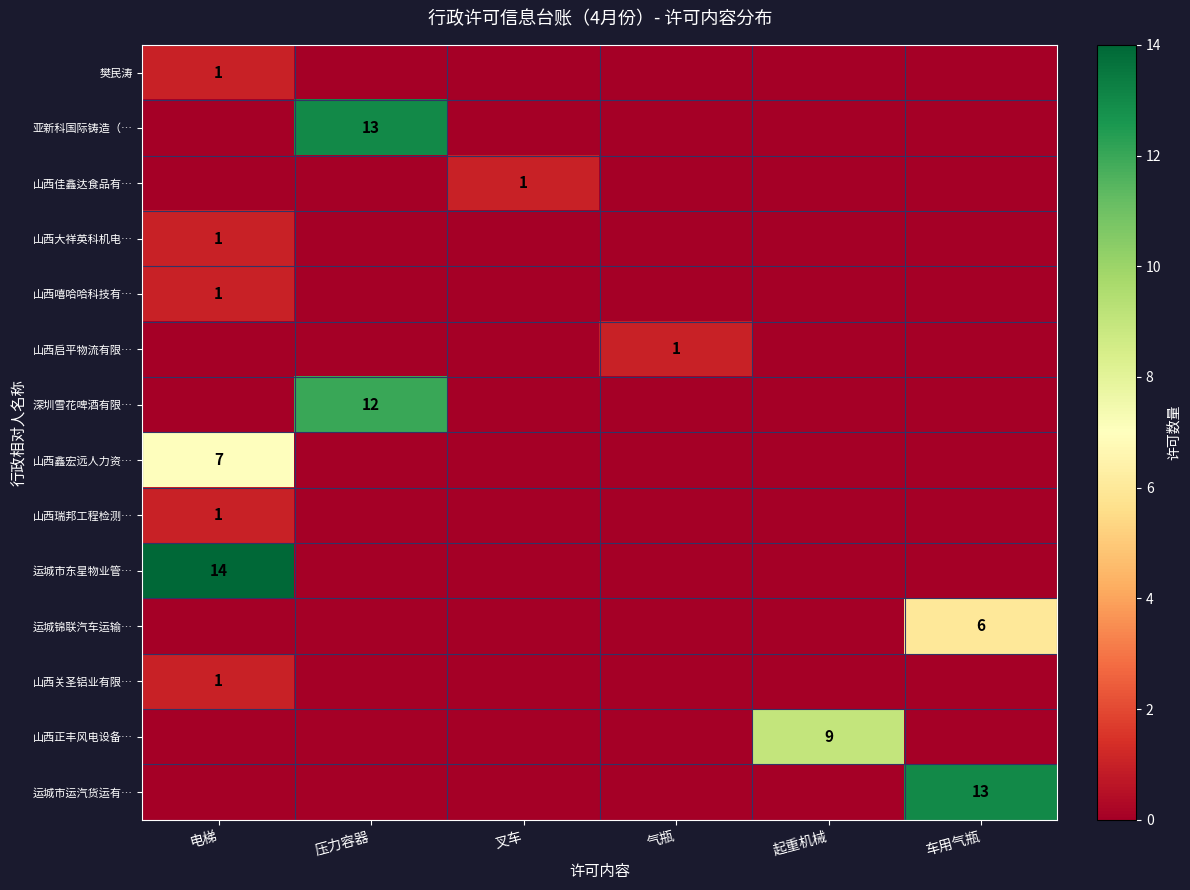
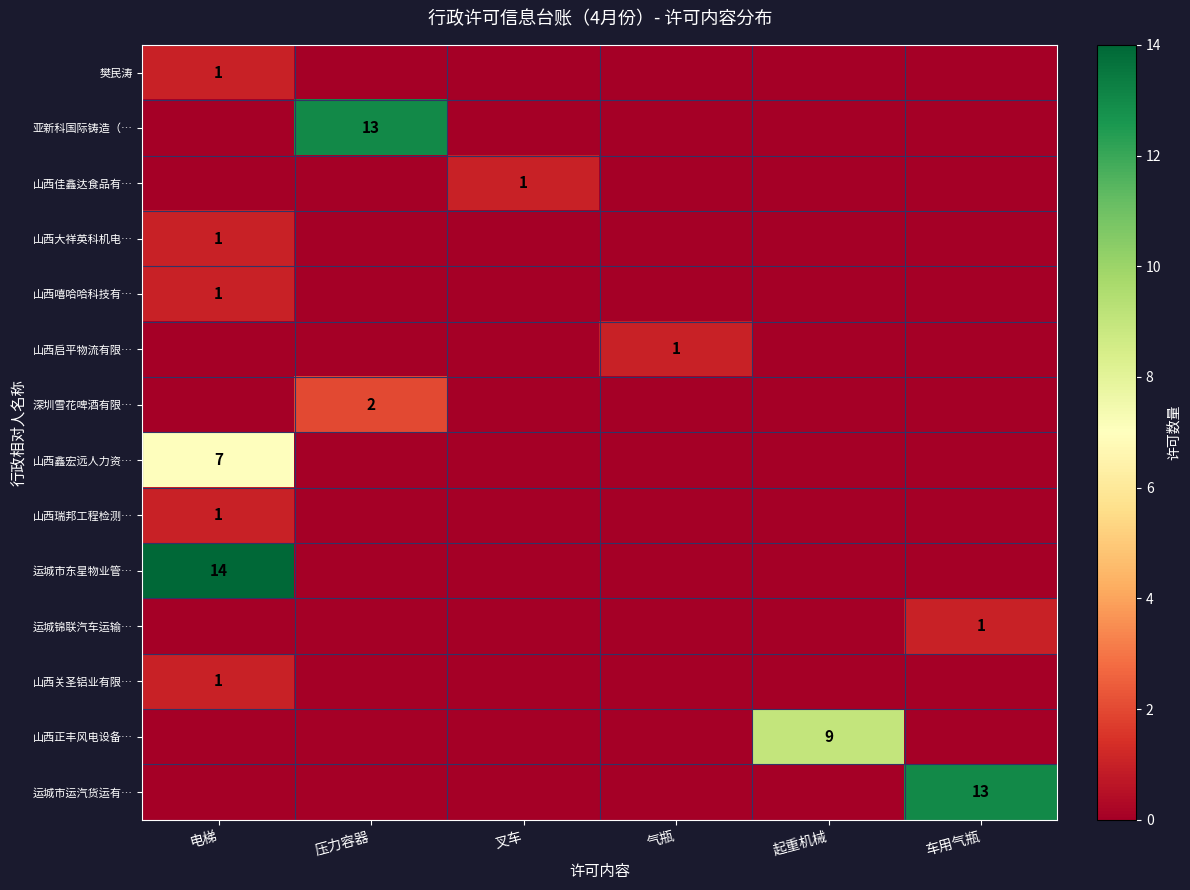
深圳雪花啤酒有限…, 压力容器: 12 -> 2
运城锦联汽车运输…, 车用气瓶: 6 -> 1
